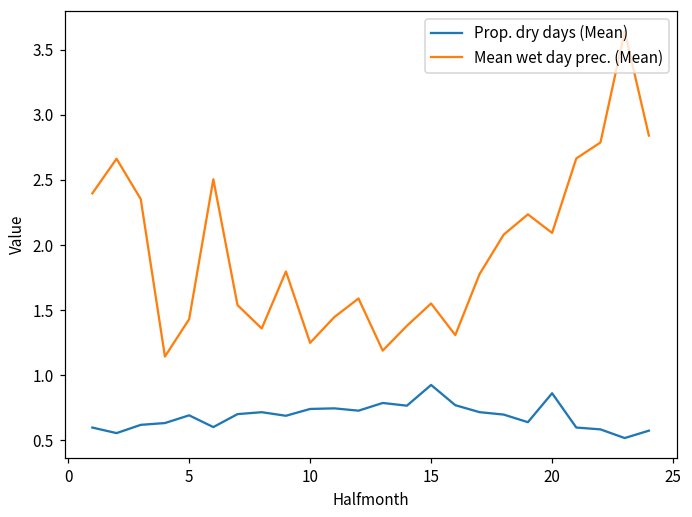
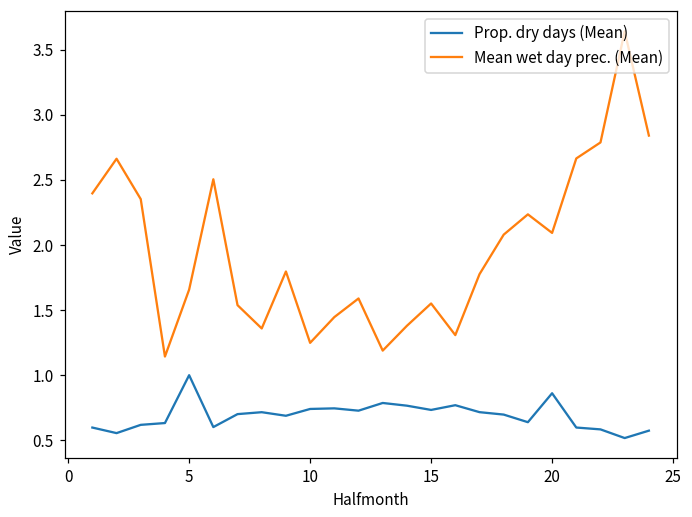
Prop. dry days (Mean), 5: 0.69 -> 1.00
Mean wet day prec. (Mean), 5: 1.43 -> 1.66
Prop. dry days (Mean), 15: 0.92 -> 0.73
